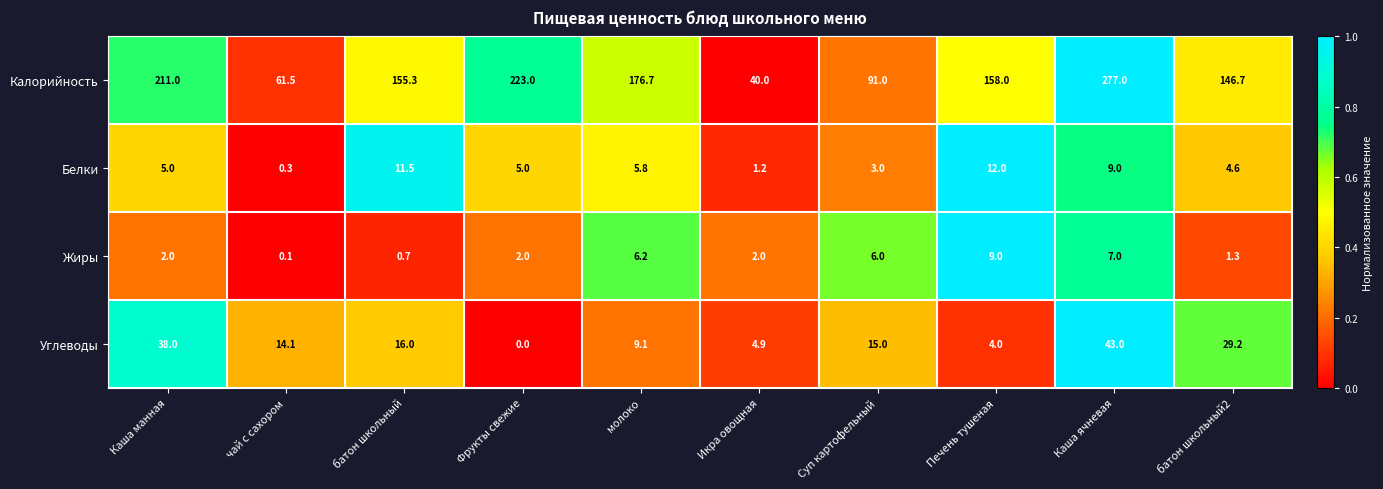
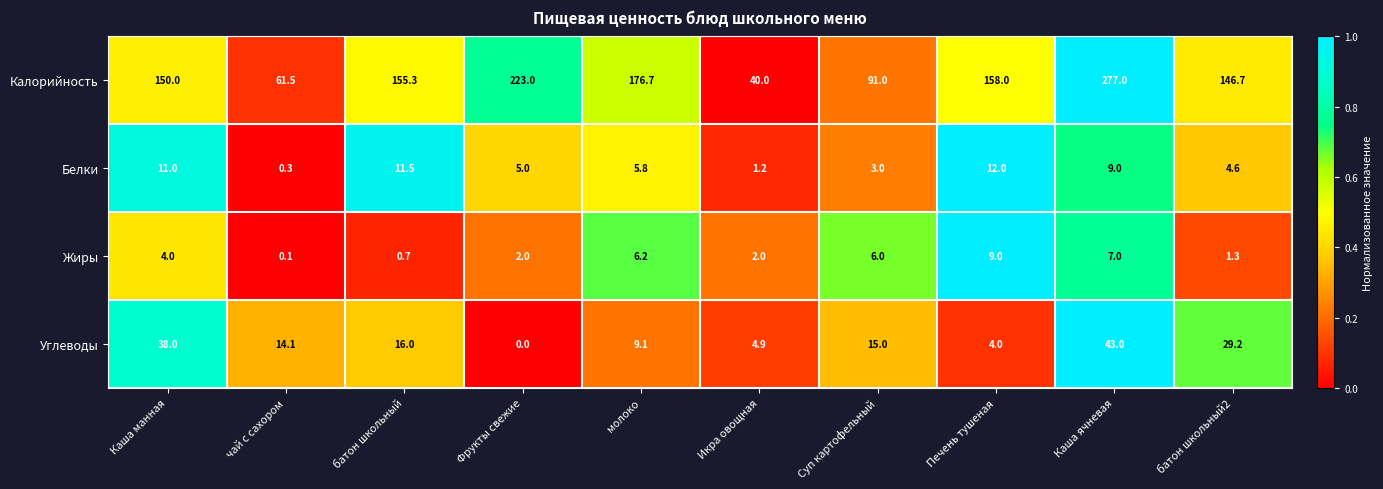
Калорийность, Каша манная: 211.0 -> 150.0
Белки, Каша манная: 5.0 -> 11.0
Жиры, Каша манная: 2.0 -> 4.0
